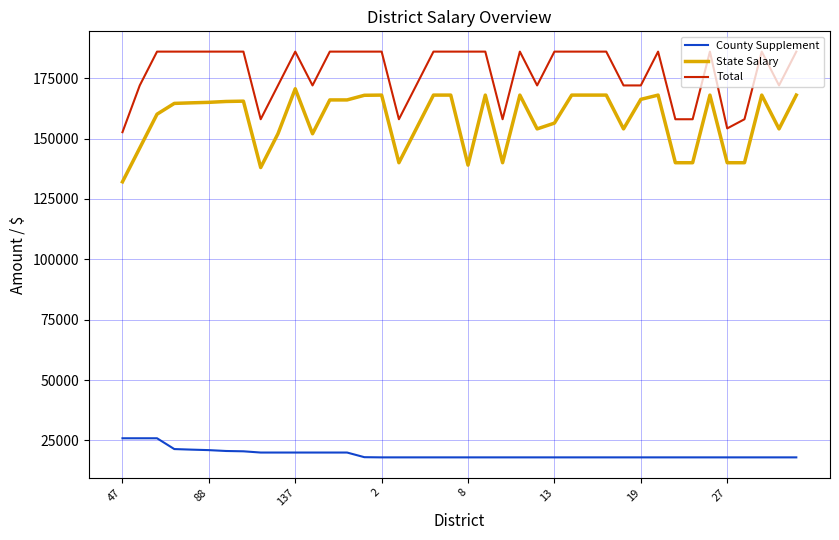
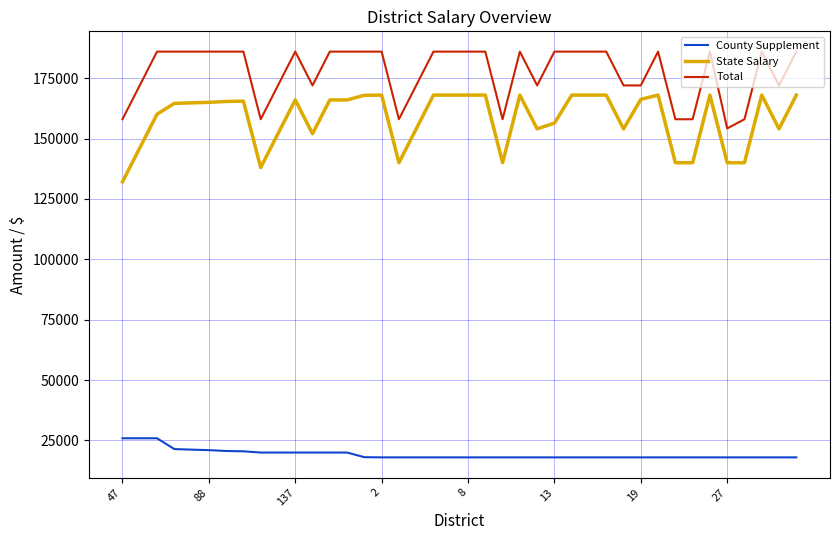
Total, 47: 153000 -> 158000
State Salary, 137: 171000 -> 166000
State Salary, 8: 139000 -> 168000
